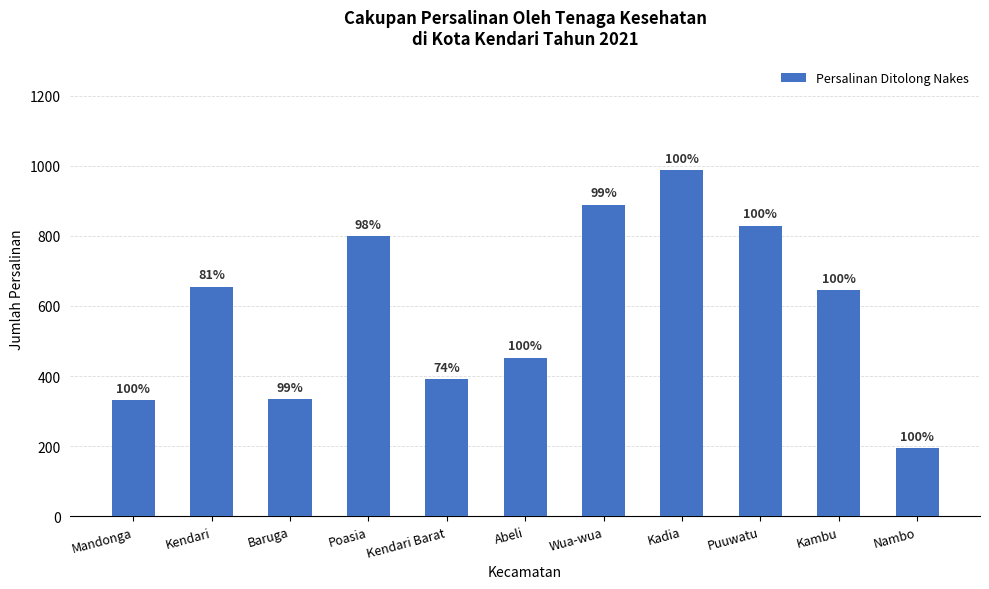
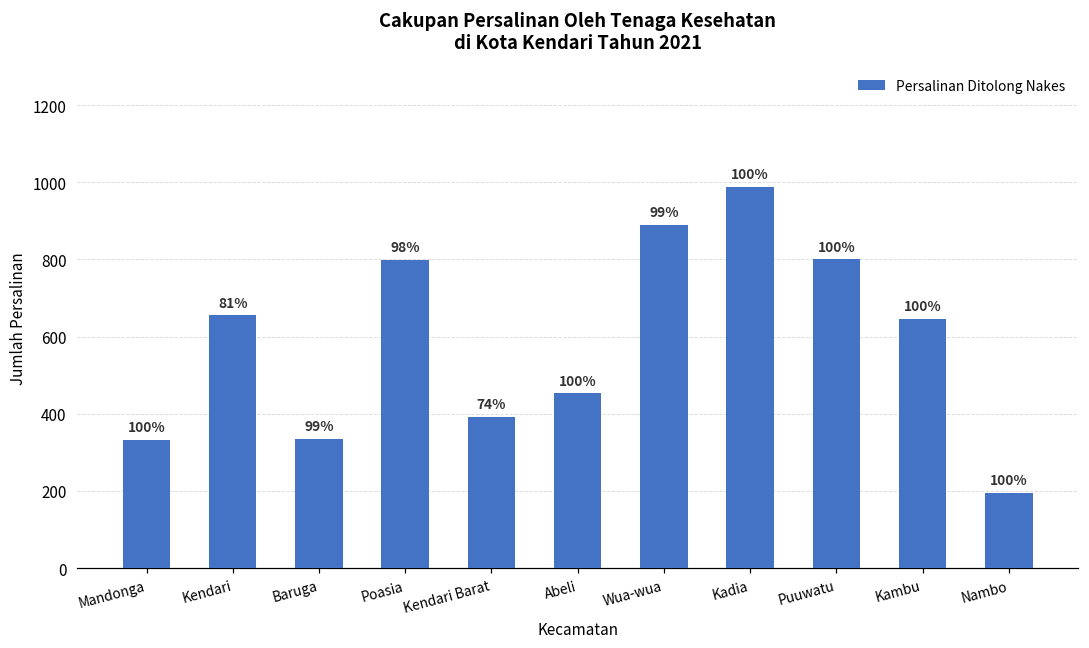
Puuwatu: 830 -> 800
